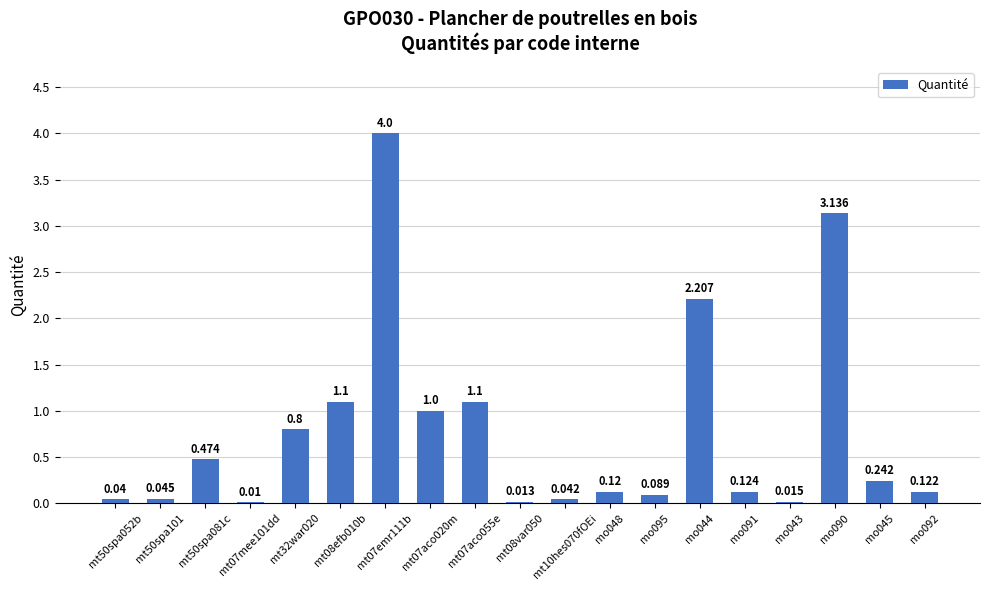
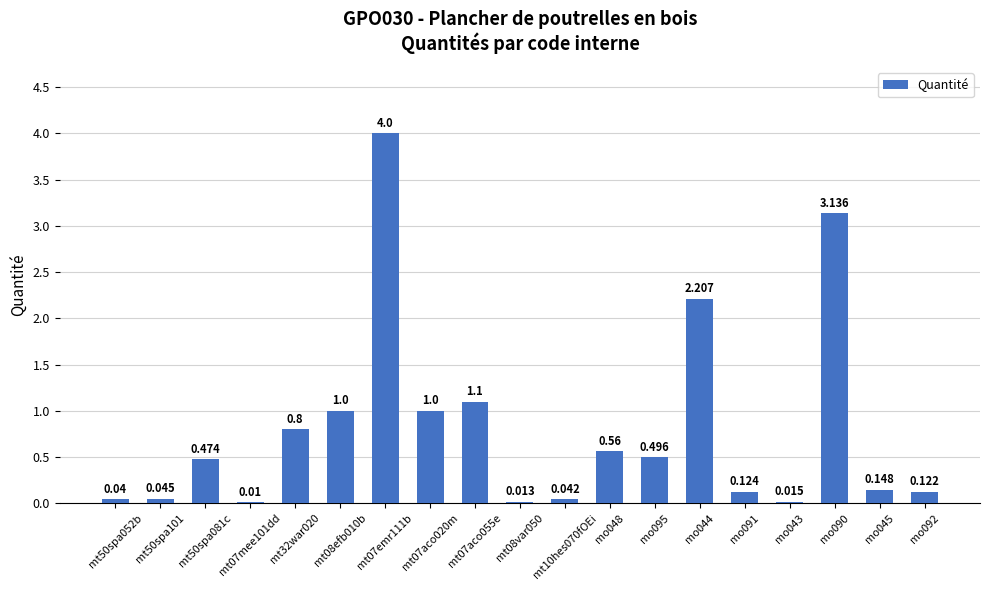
mt08efb010b: 1.1 -> 1.0
mo048: 0.12 -> 0.56
mo095: 0.089 -> 0.496
mo045: 0.242 -> 0.148
